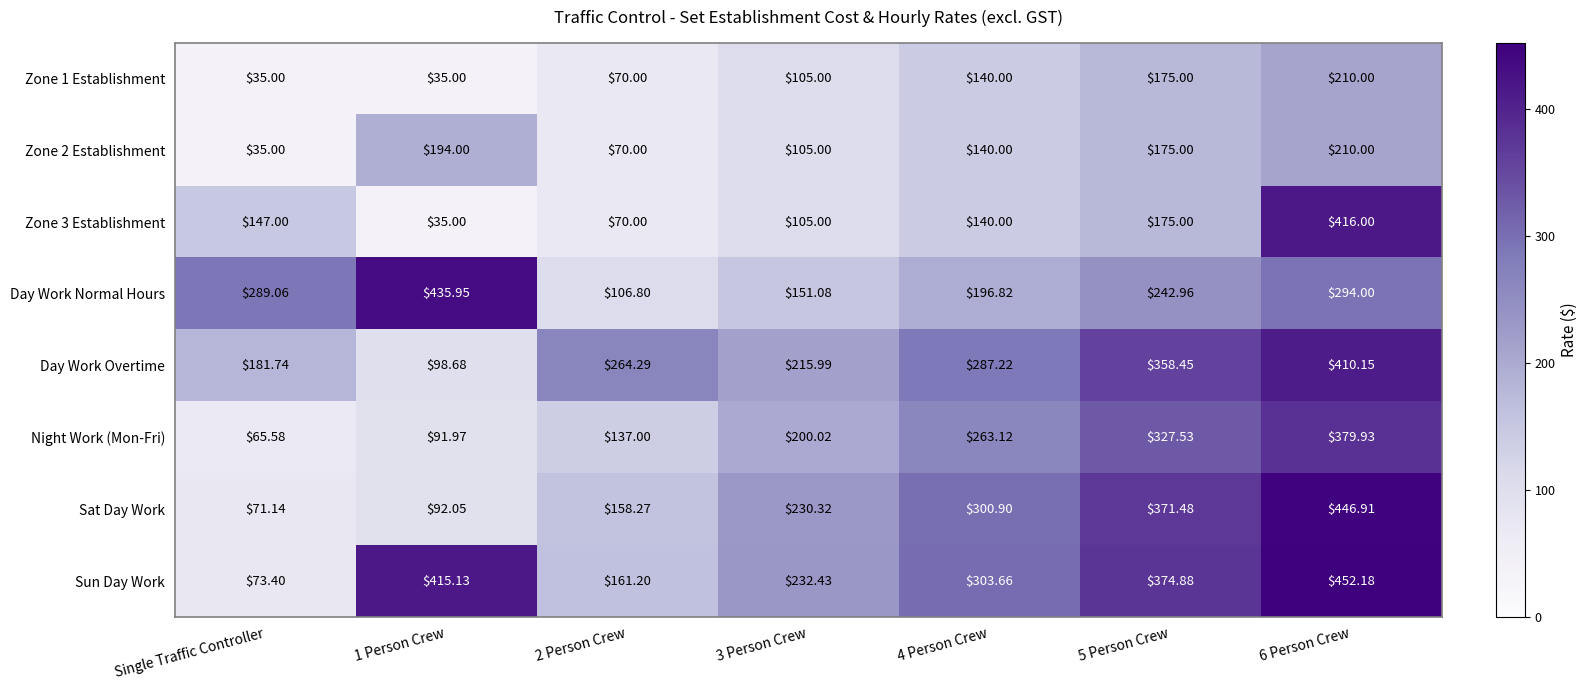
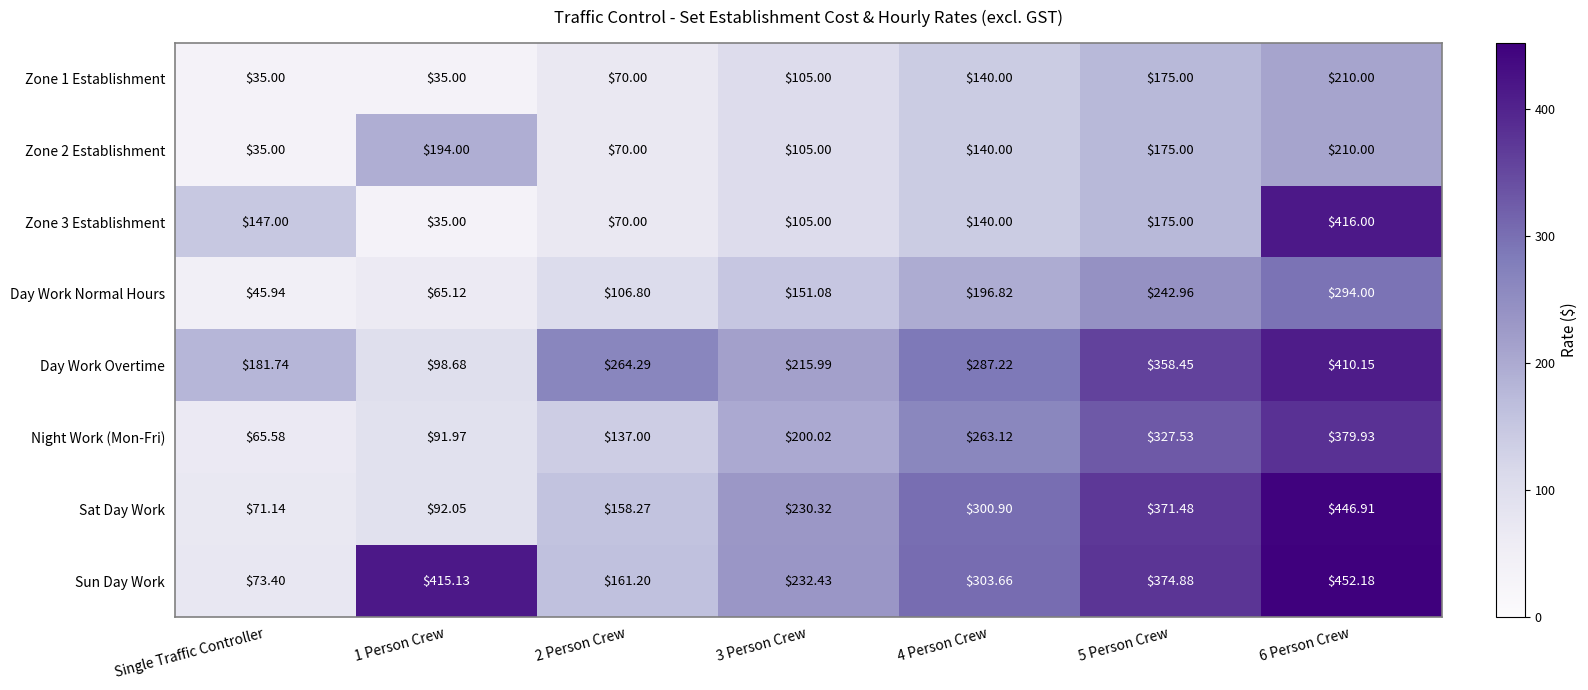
Day Work Normal Hours, Single Traffic Controller: $289.06 -> $45.94
Day Work Normal Hours, 1 Person Crew: $435.95 -> $65.12
